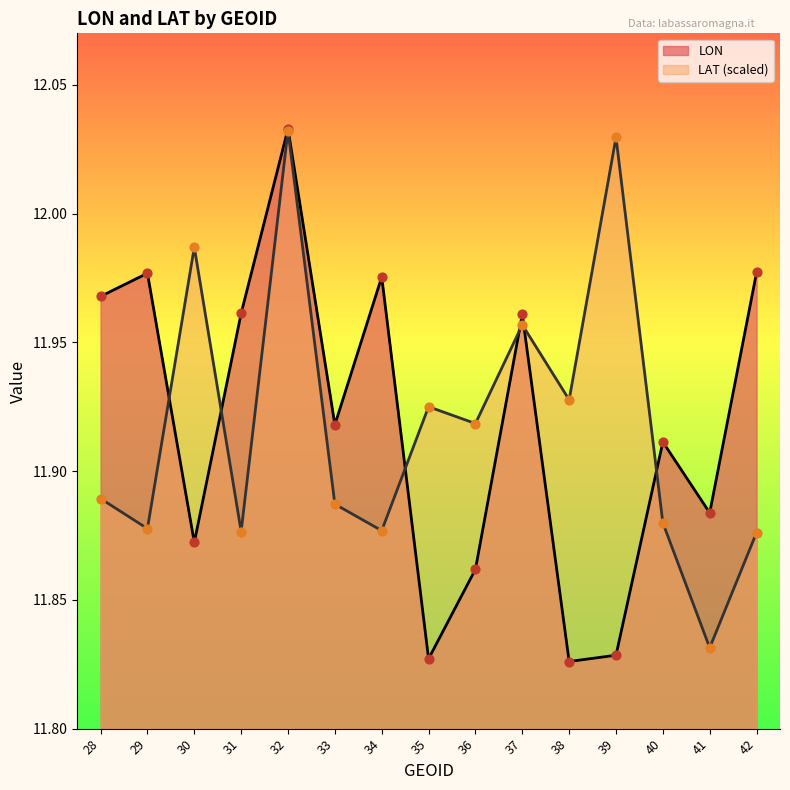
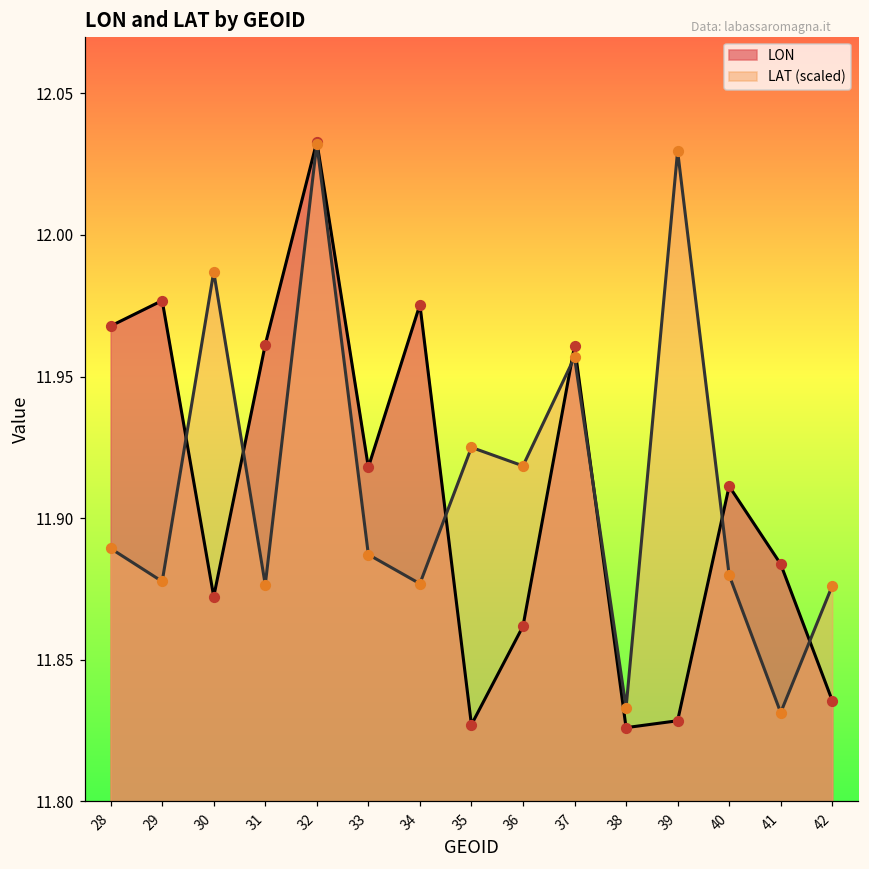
LAT (scaled), 38: 11.928 -> 11.833
LON, 42: 11.977 -> 11.836
